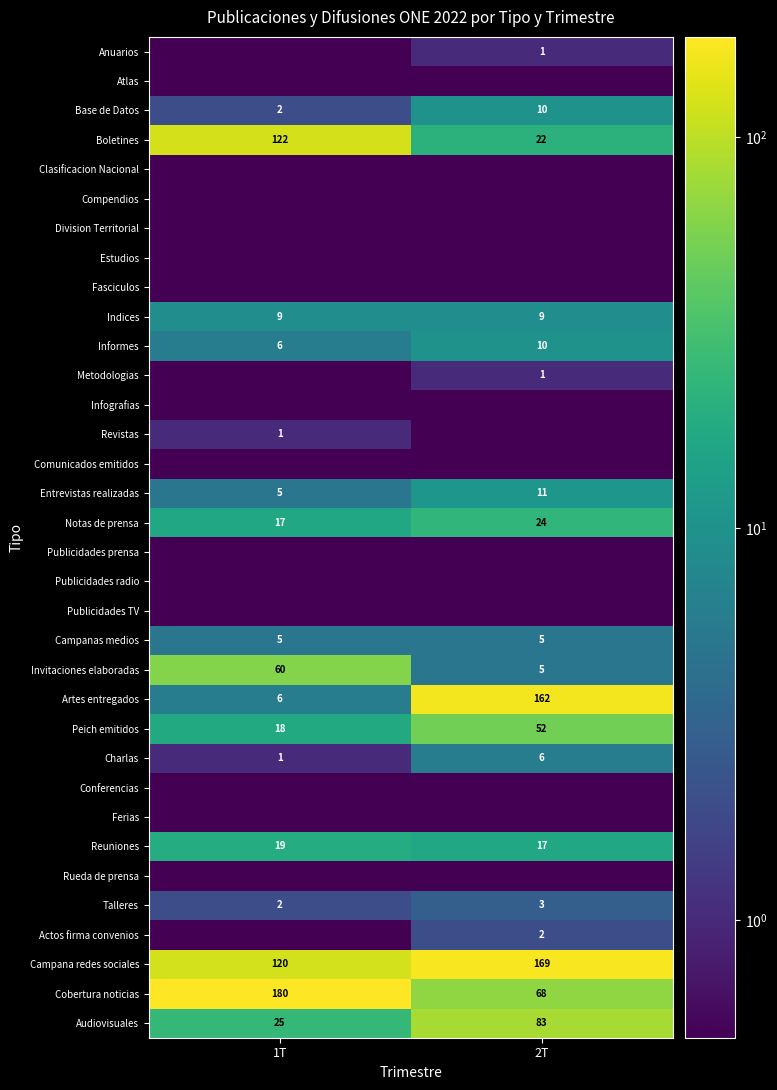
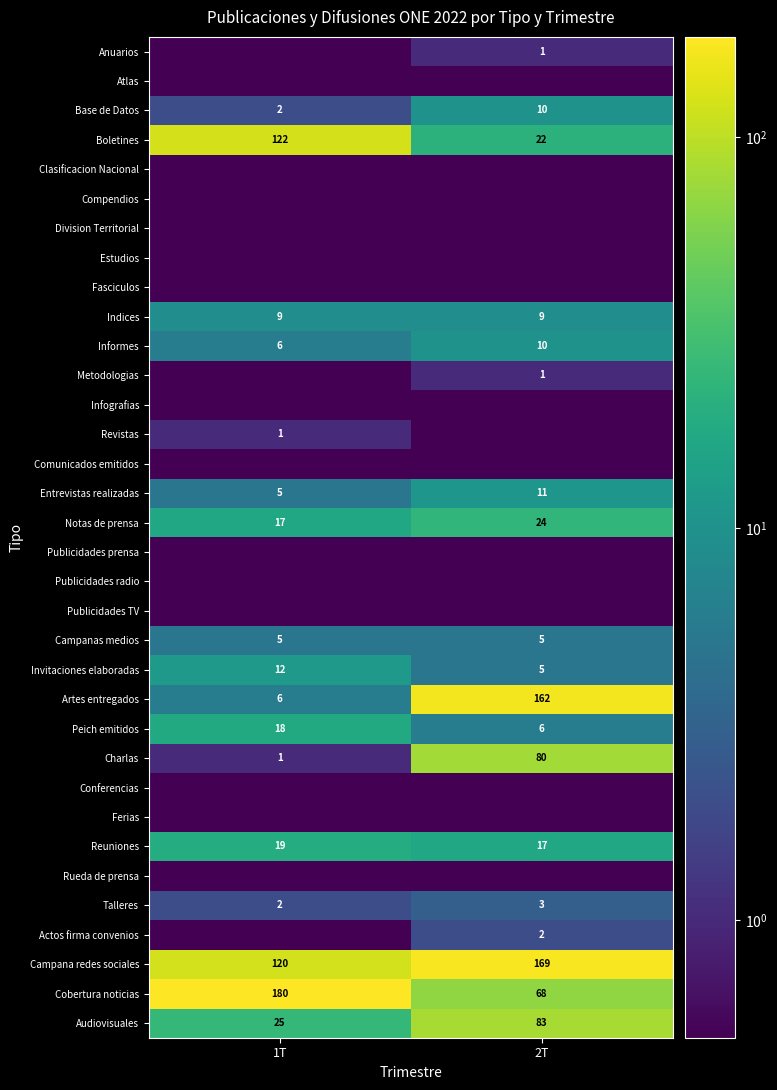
Invitaciones elaboradas, 1T: 60 -> 12
Peich emitidos, 2T: 52 -> 6
Charlas, 2T: 6 -> 80
